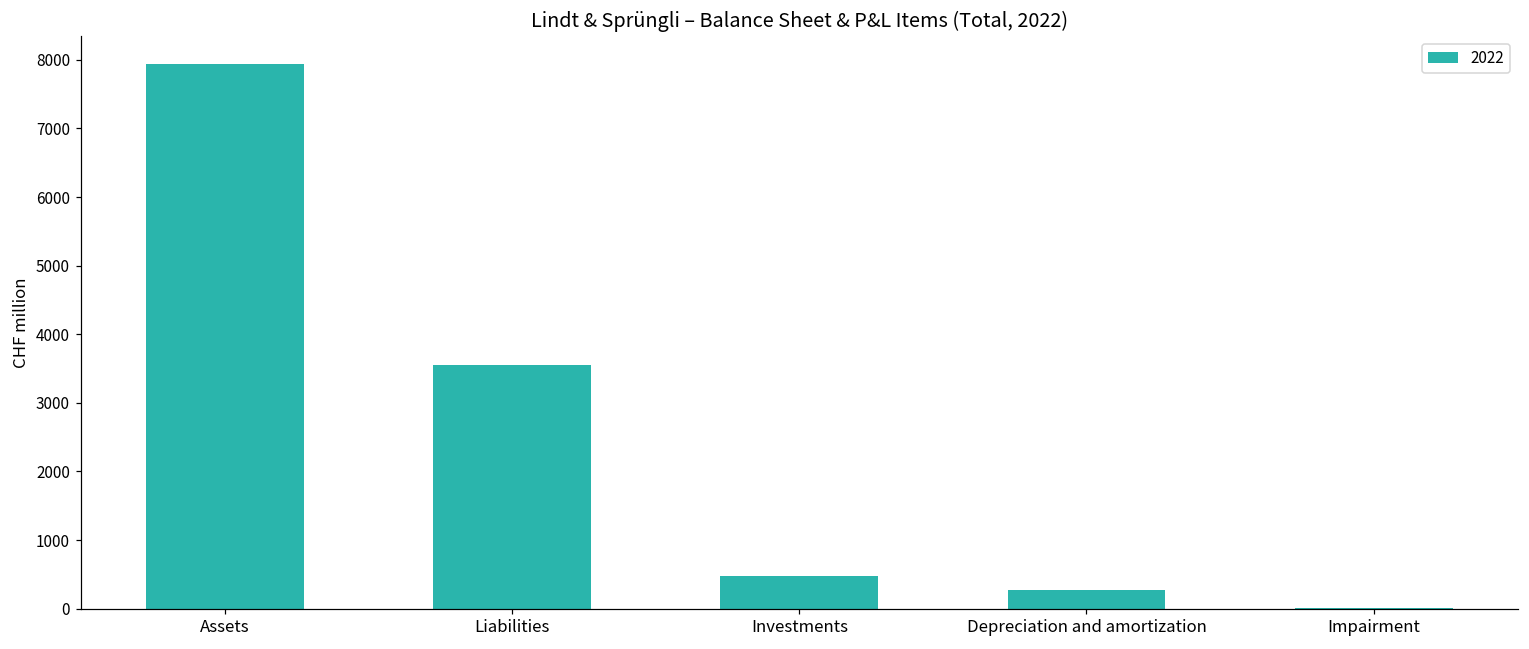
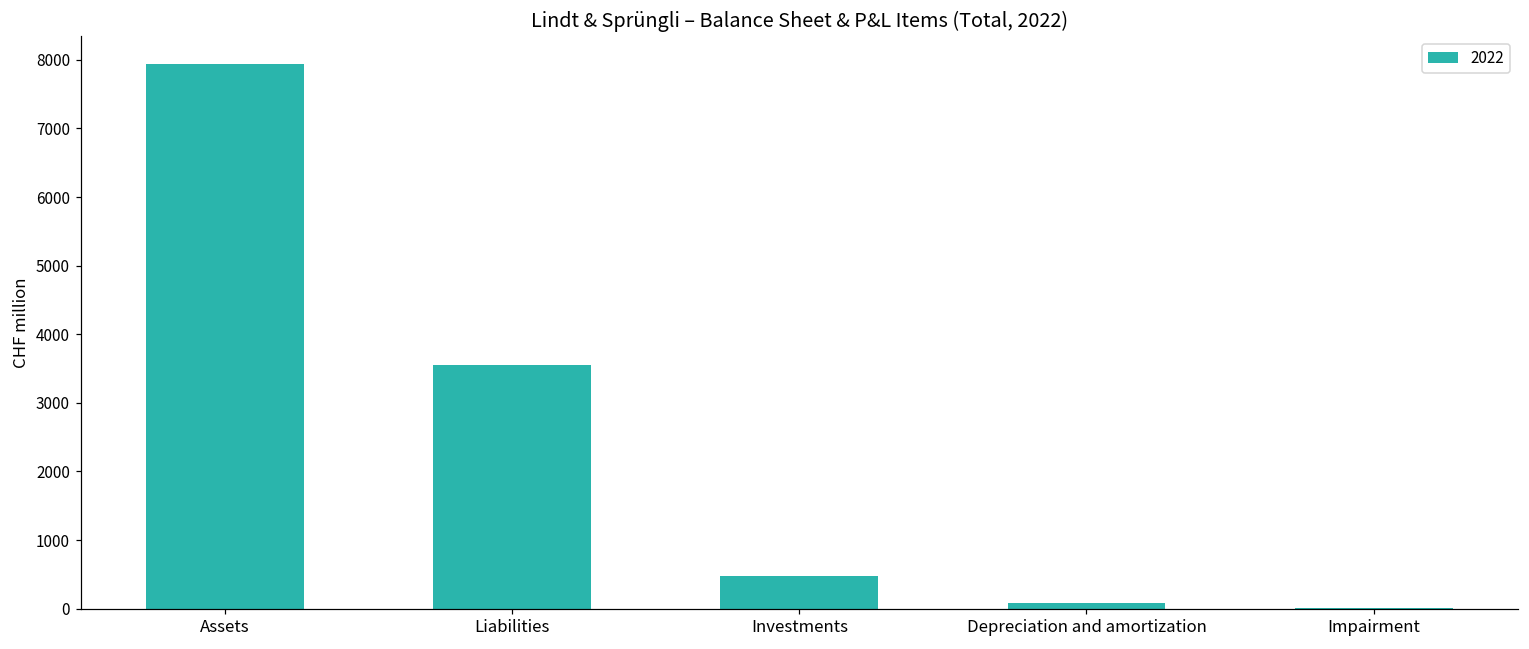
Depreciation and amortization: 300 -> 100
